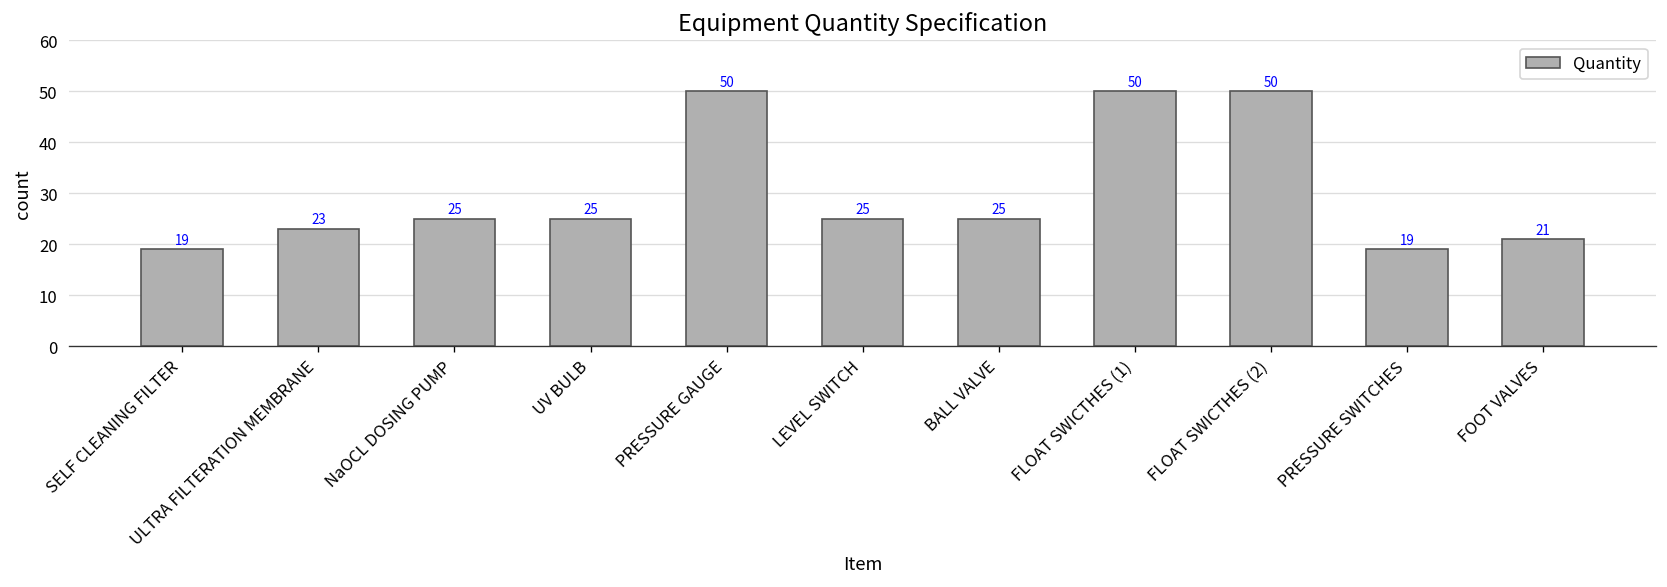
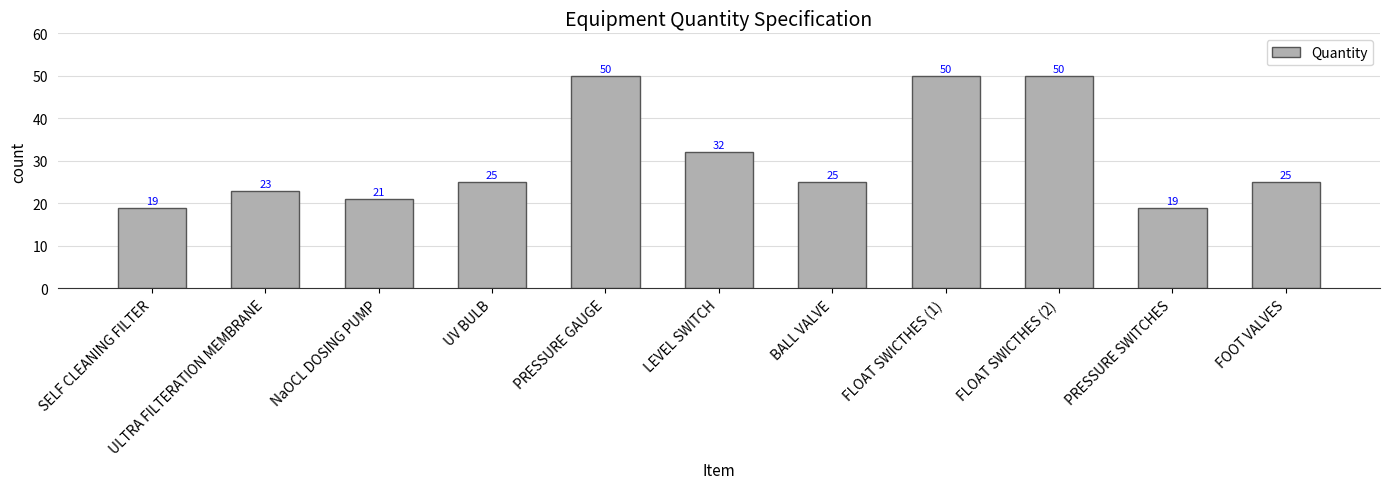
NaOCL DOSING PUMP: 25 -> 21
LEVEL SWITCH: 25 -> 32
FOOT VALVES: 21 -> 25
